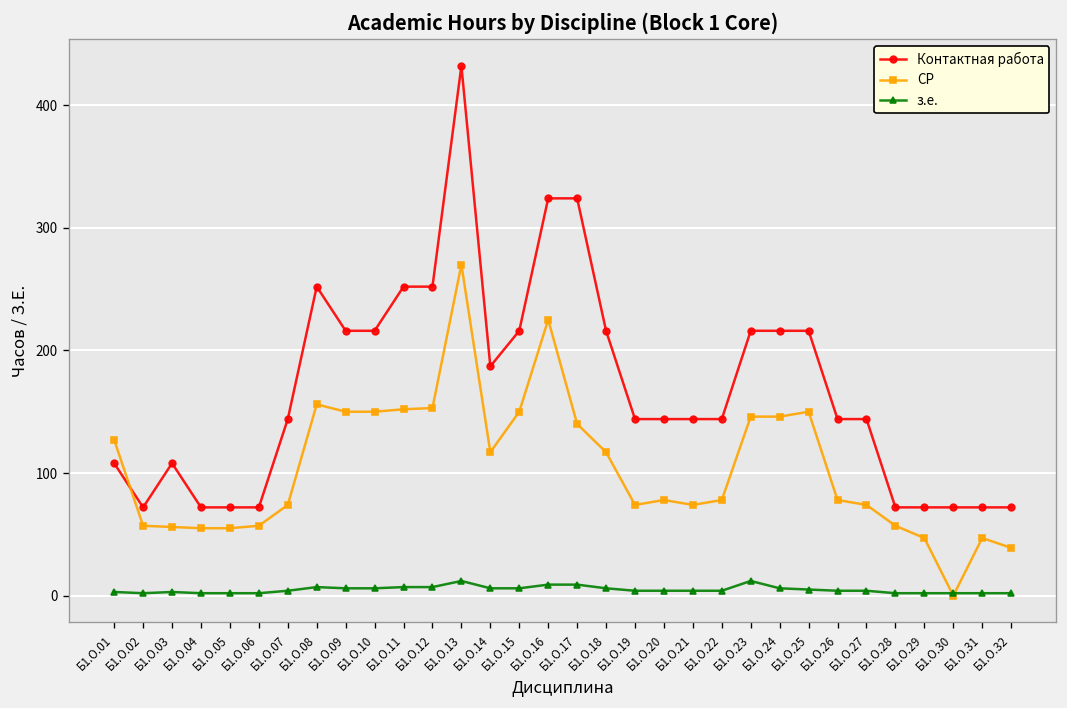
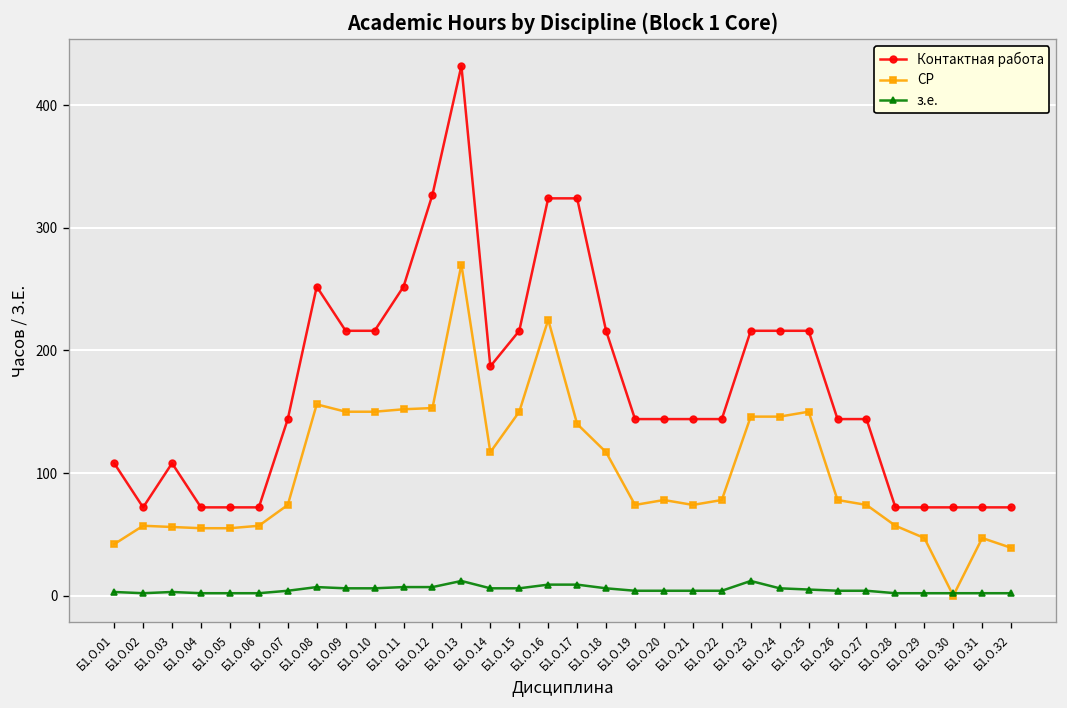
СР, Б1.О.01: 127 -> 42
Контактная работа, Б1.О.12: 252 -> 327
